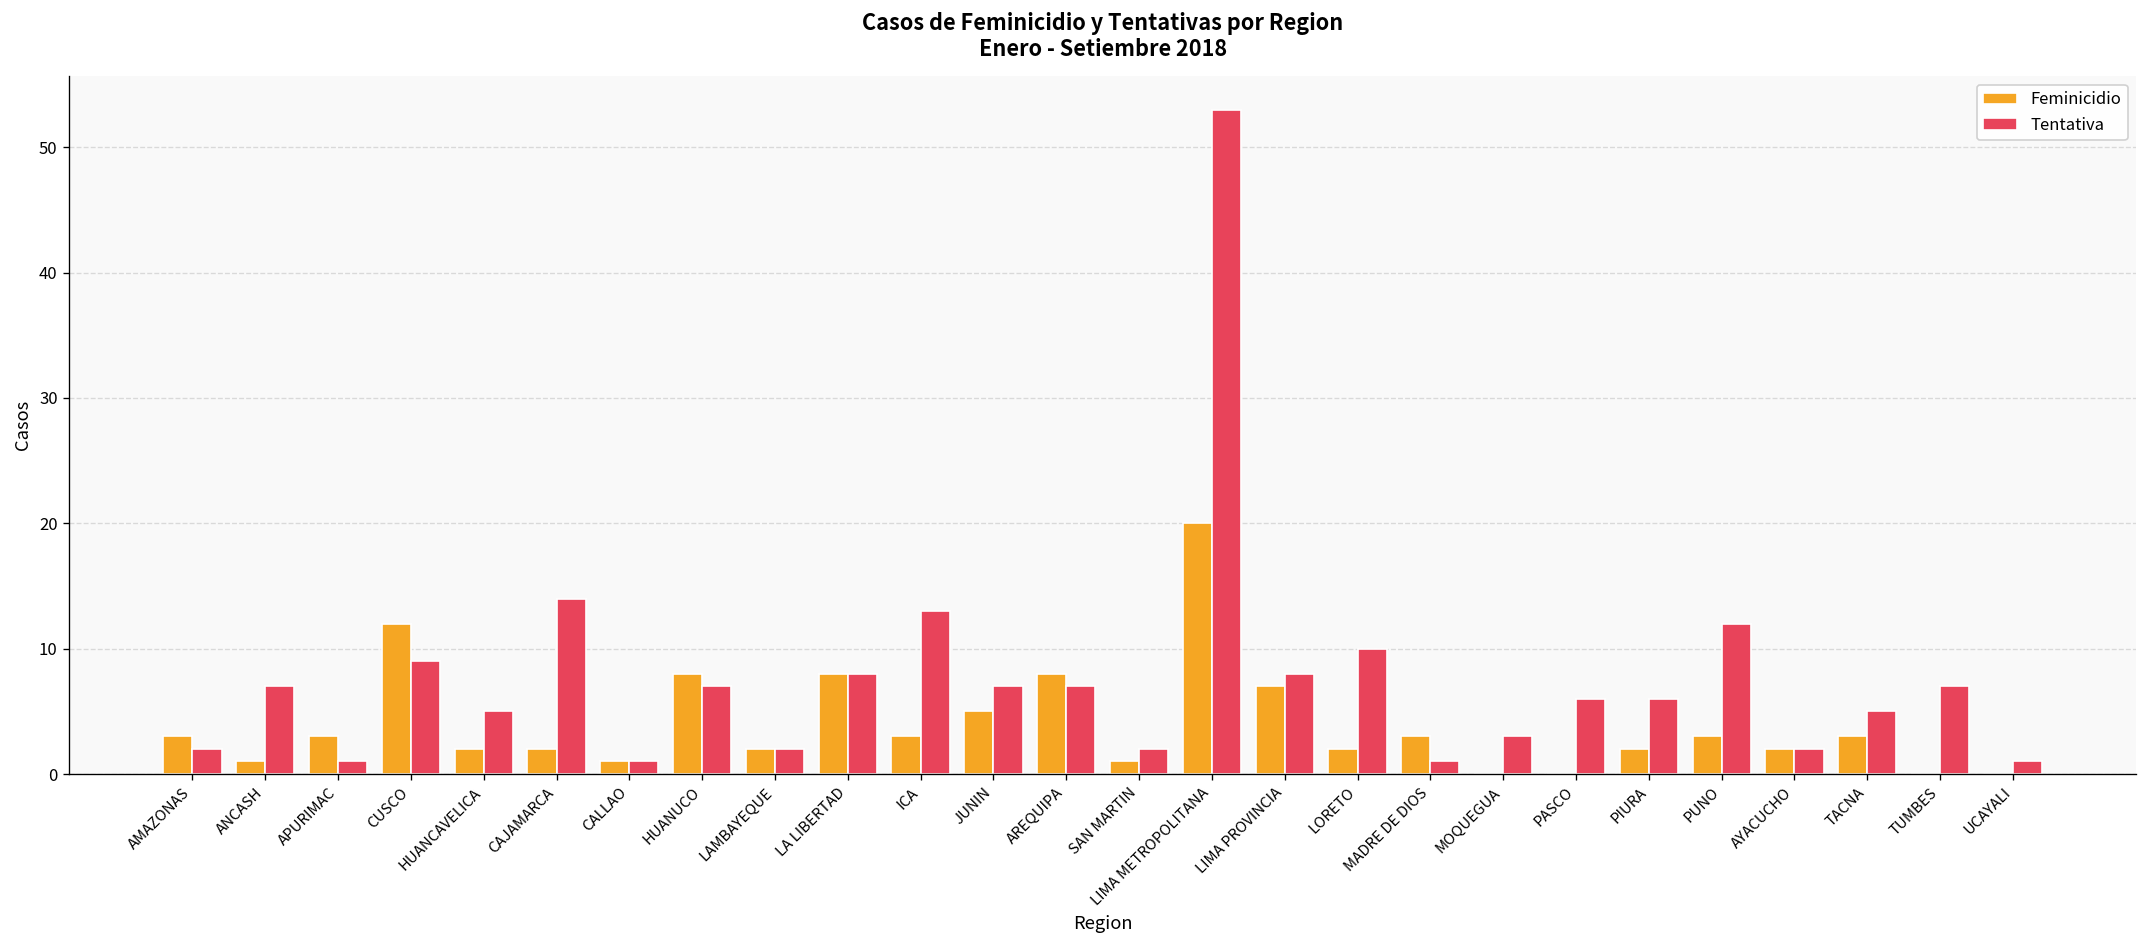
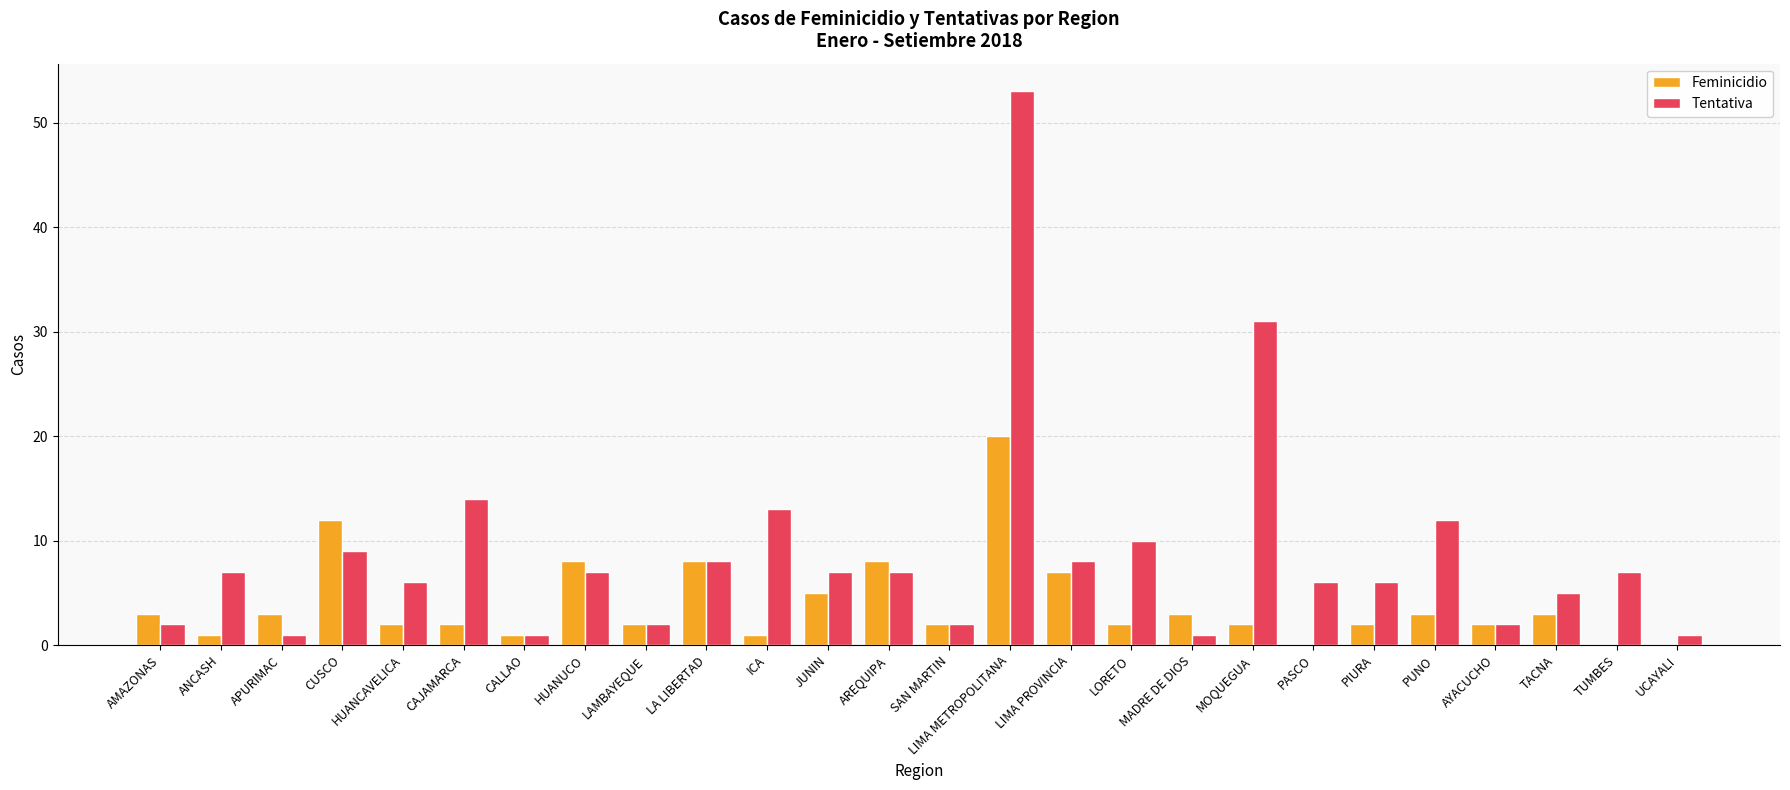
Tentativa, HUANCAVELICA: 5 -> 6
Feminicidio, ICA: 3 -> 1
Feminicidio, SAN MARTIN: 1 -> 2
Feminicidio, MOQUEGUA: 0 -> 2
Tentativa, MOQUEGUA: 3 -> 31
